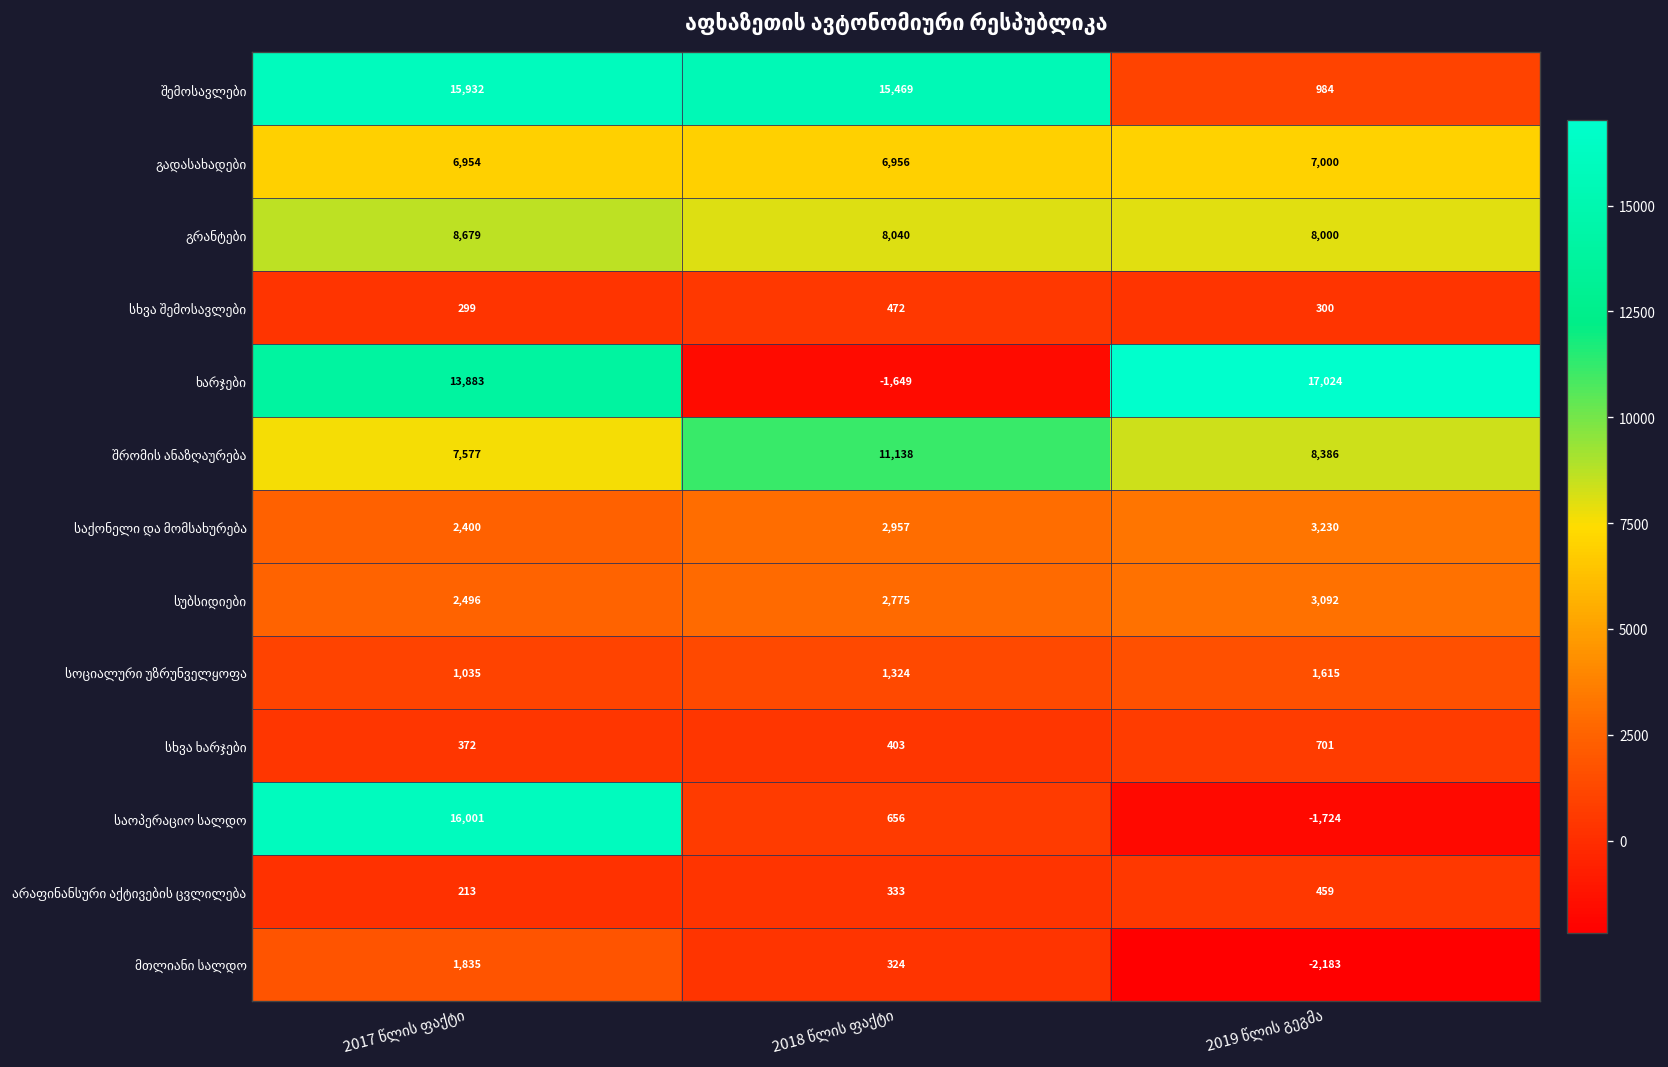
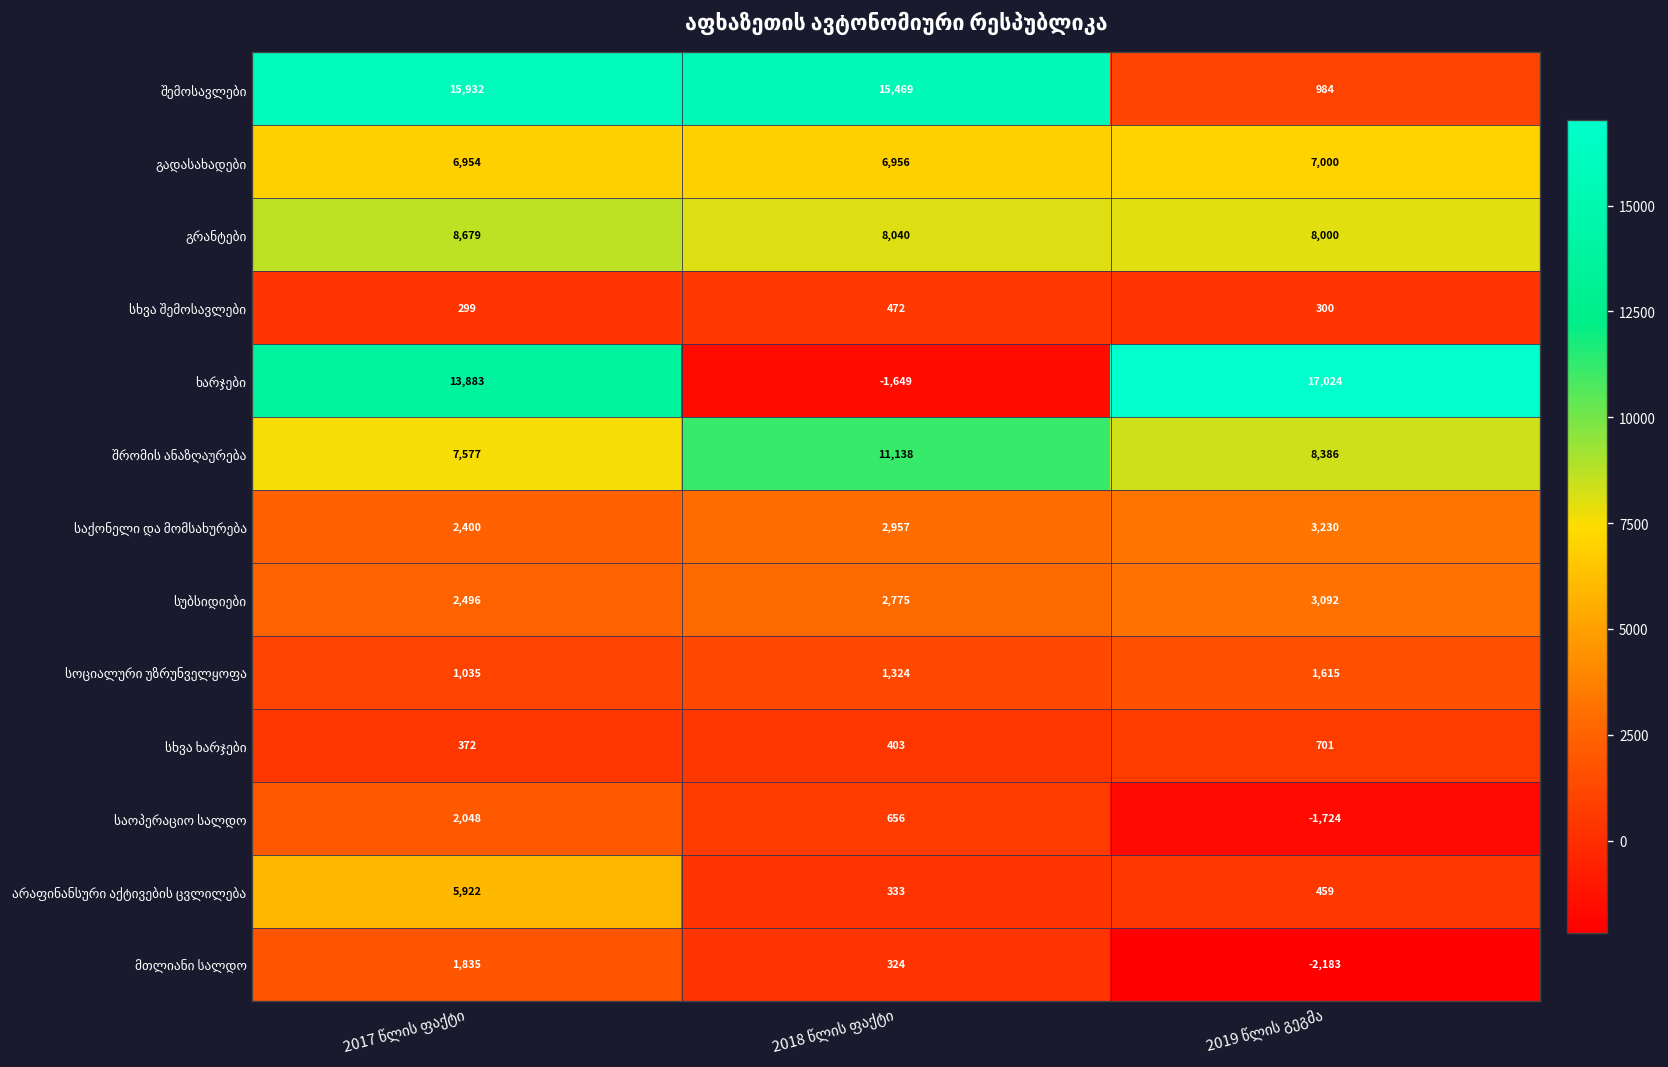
საოპერაციო სალდო, 2017 წლის ფაქტი: 16,001 -> 2,048
არაფინანსური აქტივების ცვლილება, 2017 წლის ფაქტი: 213 -> 5,922
